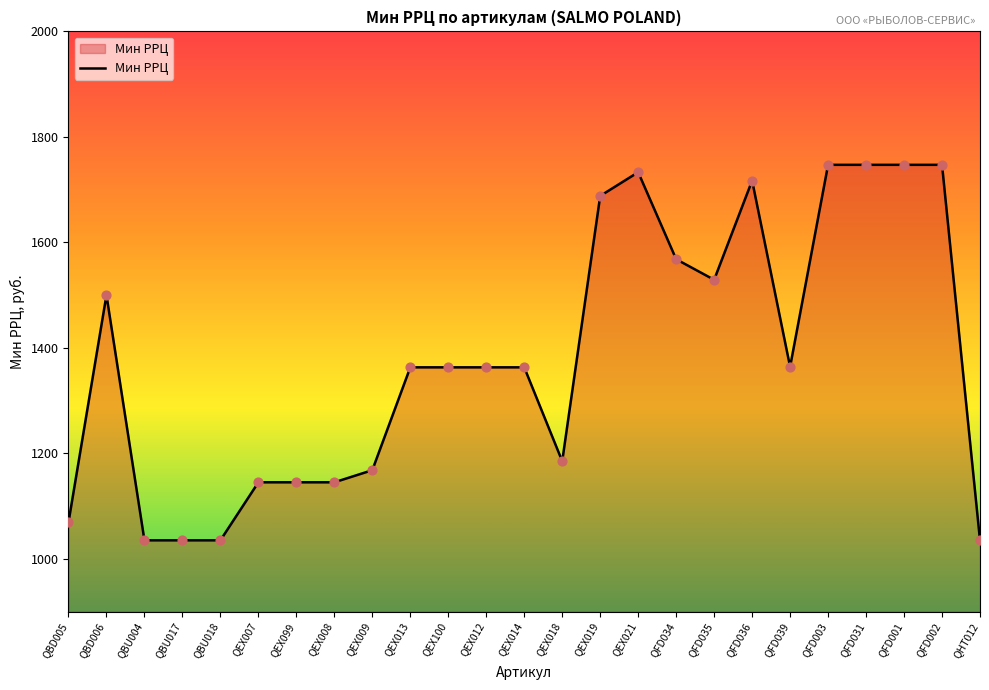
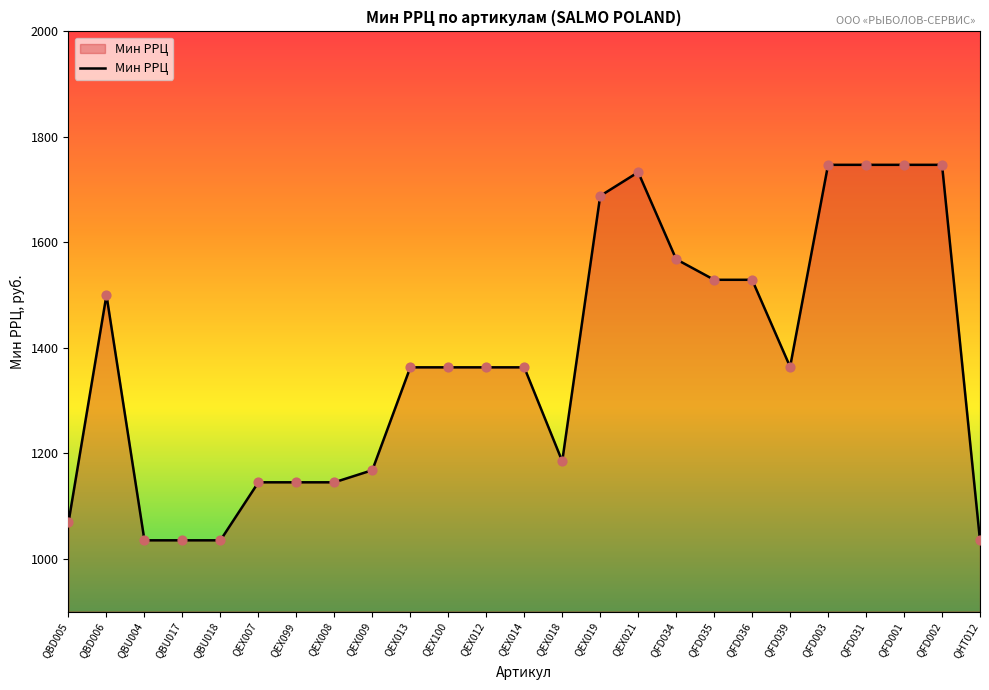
QFD036: 1720 -> 1530
